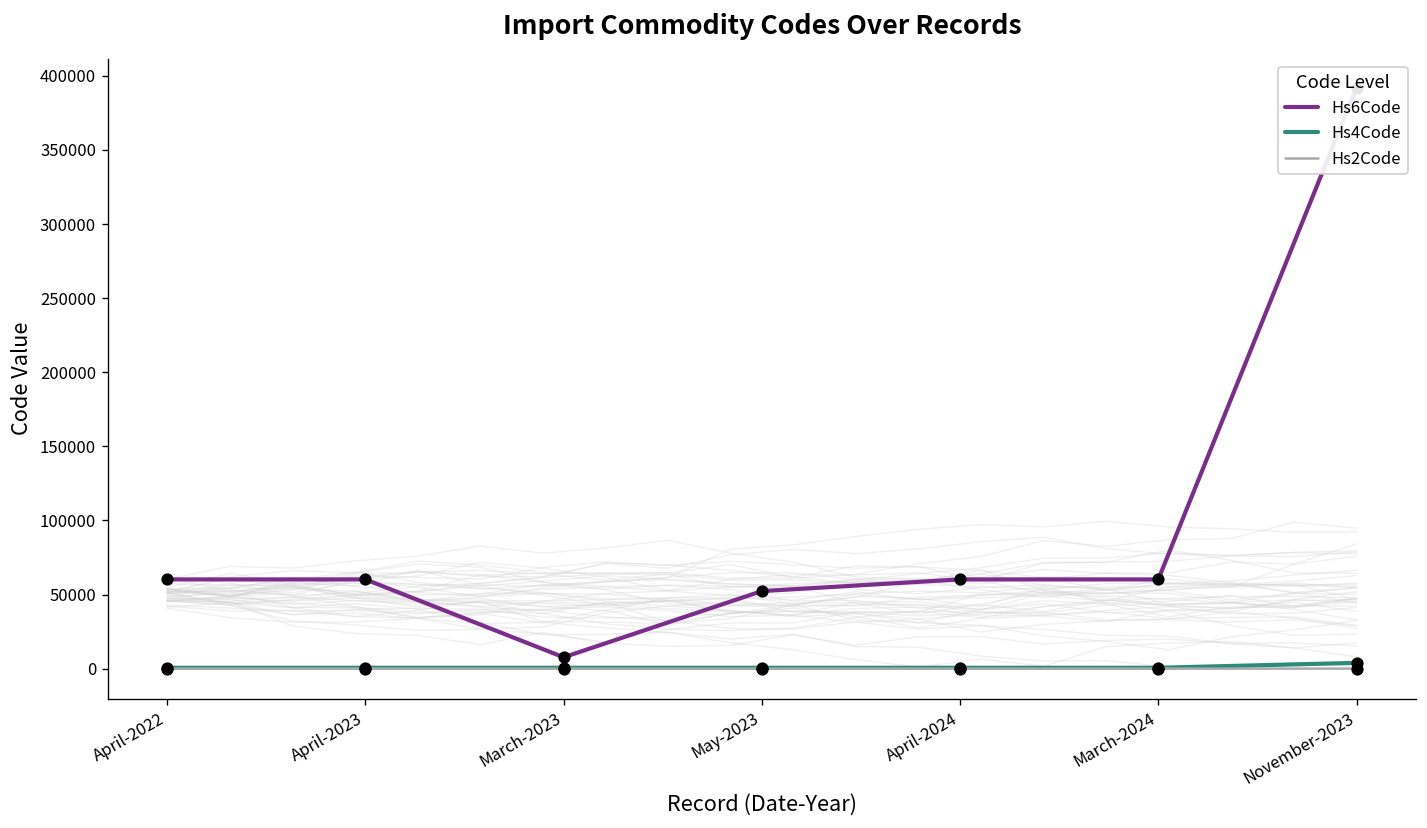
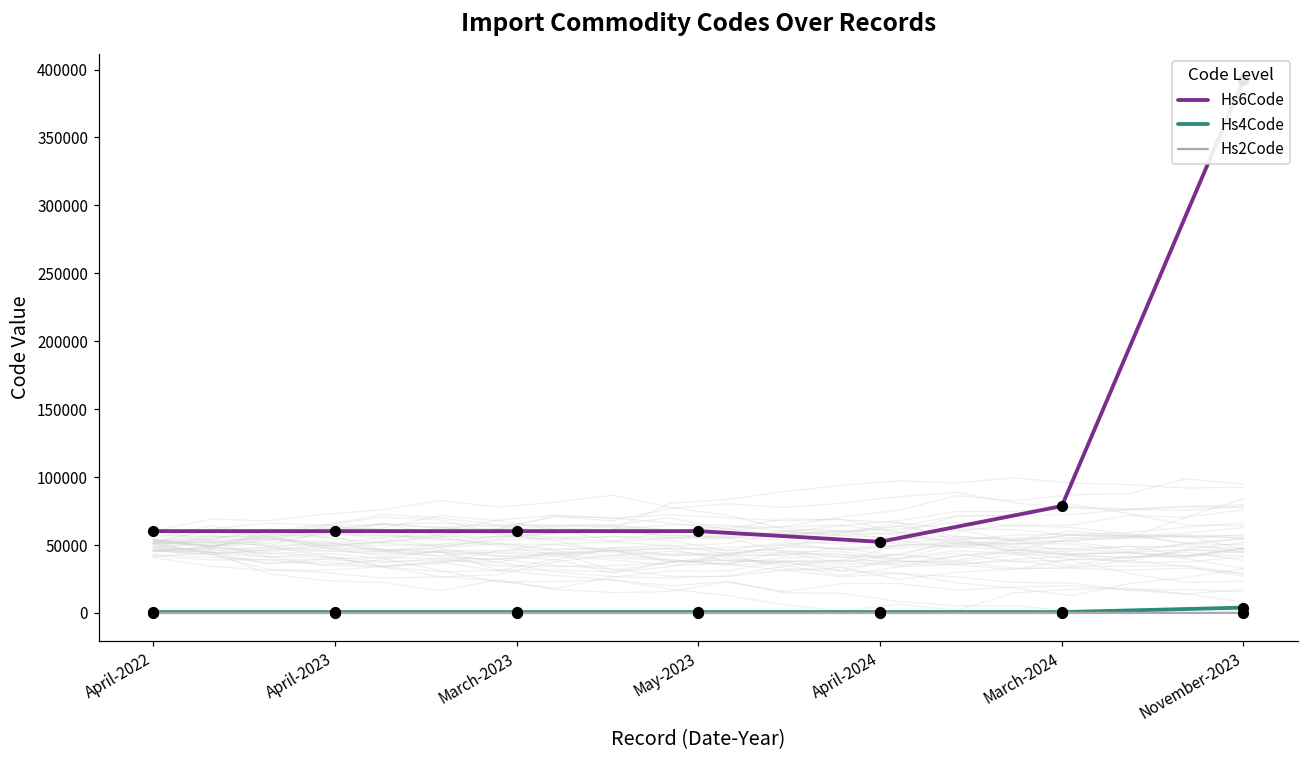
Hs6Code, March-2023: 8000 -> 60000
Hs6Code, May-2023: 52000 -> 60000
Hs6Code, April-2024: 60000 -> 52000
Hs6Code, March-2024: 60000 -> 79000
